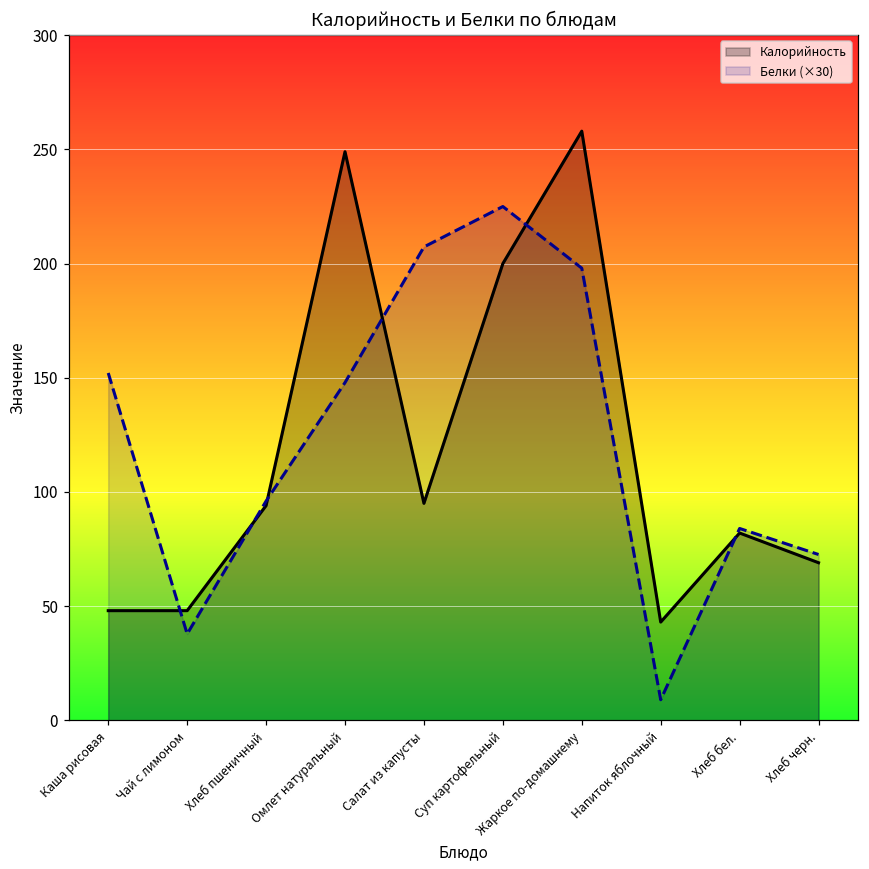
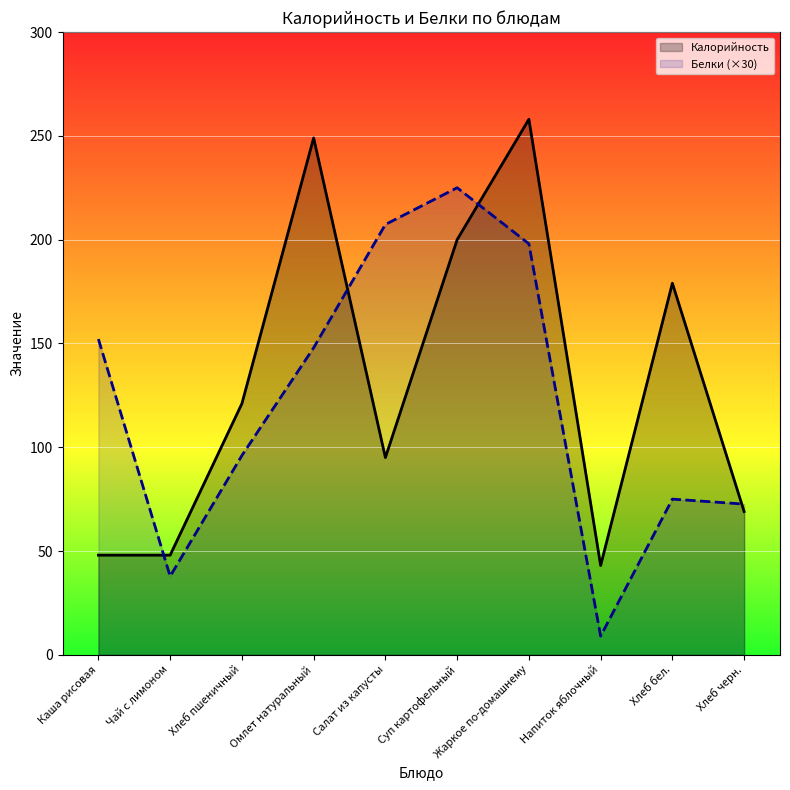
Калорийность, Хлеб пшеничный: 94 -> 121
Калорийность, Хлеб бел.: 82 -> 179
Белки (×30), Хлеб бел.: 84 -> 75
